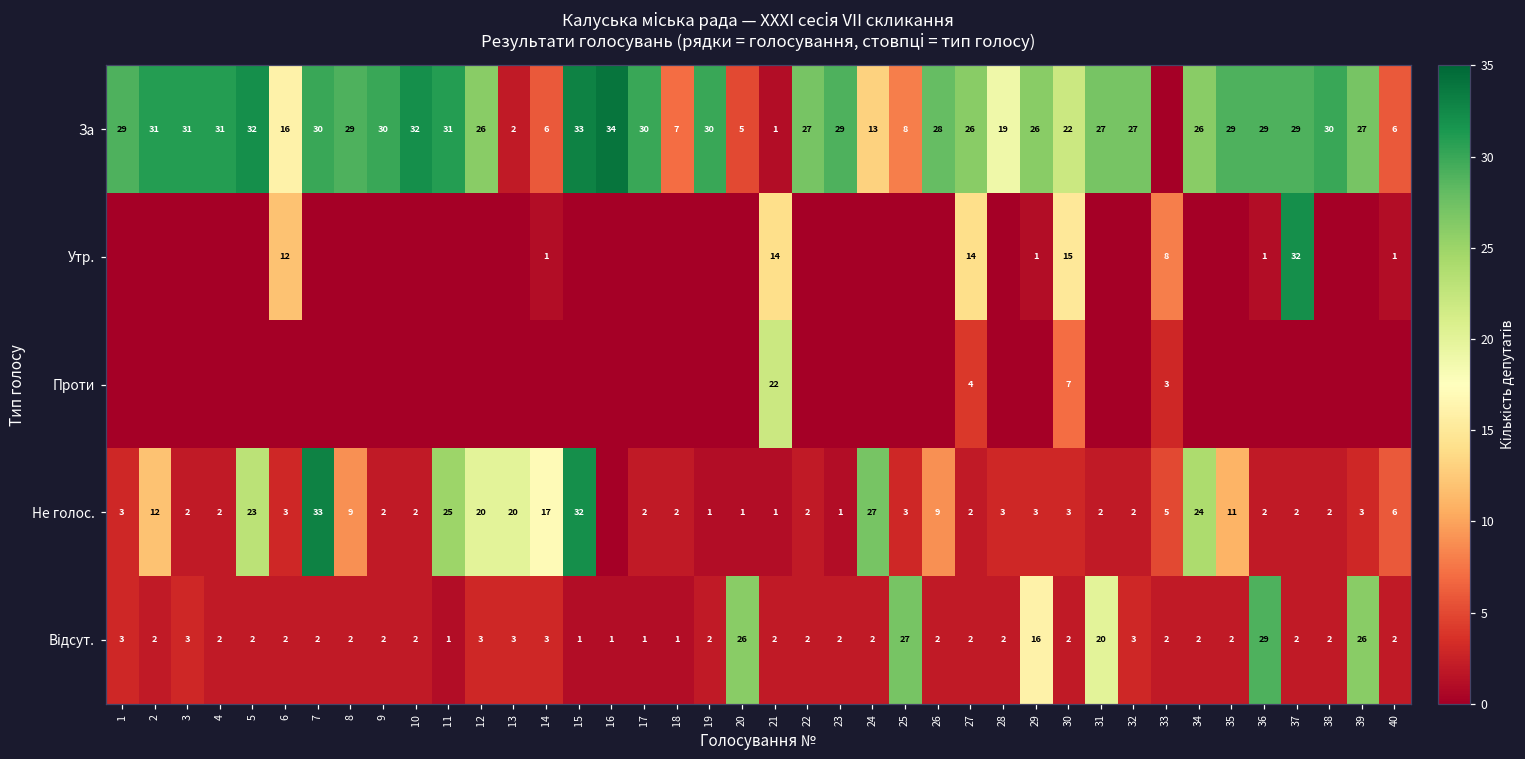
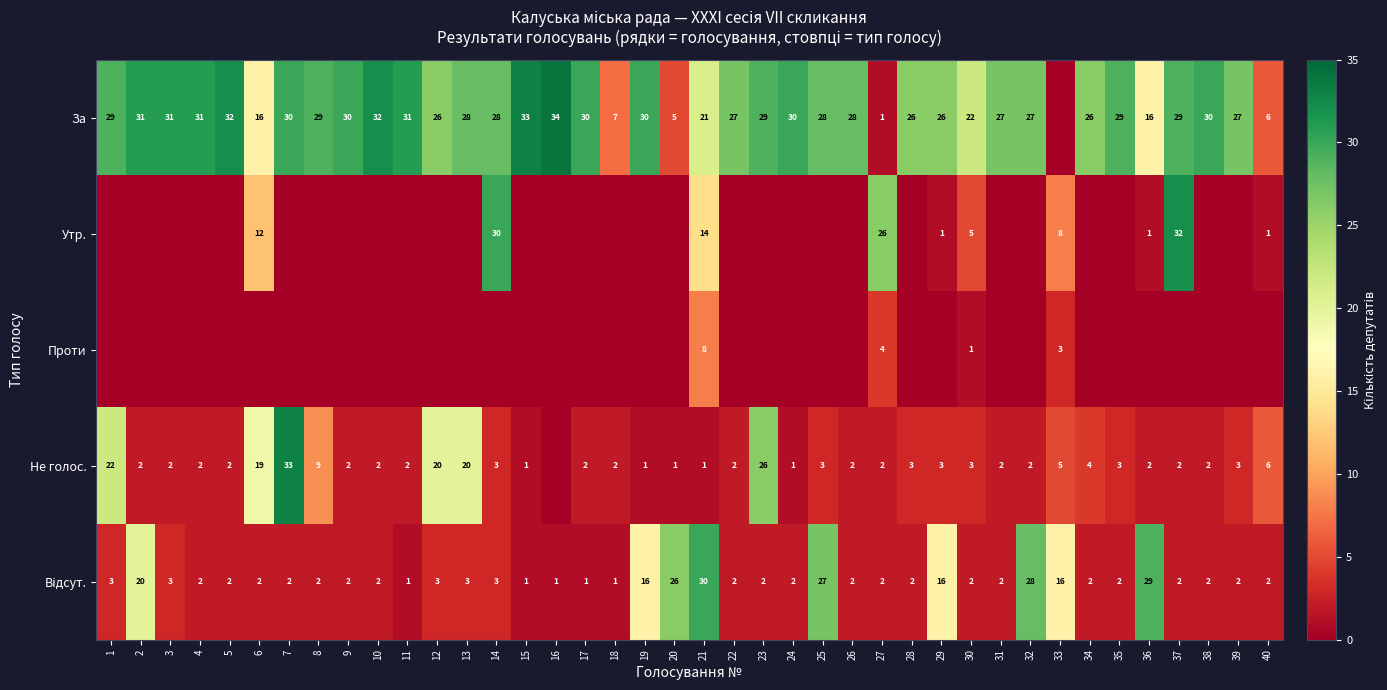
За, 13: 2 -> 28
За, 14: 6 -> 28
За, 21: 1 -> 21
За, 24: 13 -> 30
За, 25: 8 -> 28
За, 27: 26 -> 1
За, 28: 19 -> 26
За, 36: 29 -> 16
Утр., 14: 1 -> 30
Утр., 27: 14 -> 26
Утр., 30: 15 -> 5
Проти, 21: 22 -> 8
Проти, 30: 7 -> 1
Не голос., 1: 3 -> 22
Не голос., 2: 12 -> 2
Не голос., 5: 23 -> 2
Не голос., 6: 3 -> 19
Не голос., 11: 25 -> 2
Не голос., 14: 17 -> 3
Не голос., 15: 32 -> 1
Не голос., 23: 1 -> 26
Не голос., 24: 27 -> 1
Не голос., 26: 9 -> 2
Не голос., 34: 24 -> 4
Не голос., 35: 11 -> 3
Відсут., 2: 2 -> 20
Відсут., 19: 2 -> 16
Відсут., 21: 2 -> 30
Відсут., 31: 20 -> 2
Відсут., 32: 3 -> 28
Відсут., 33: 2 -> 16
Відсут., 39: 26 -> 2
